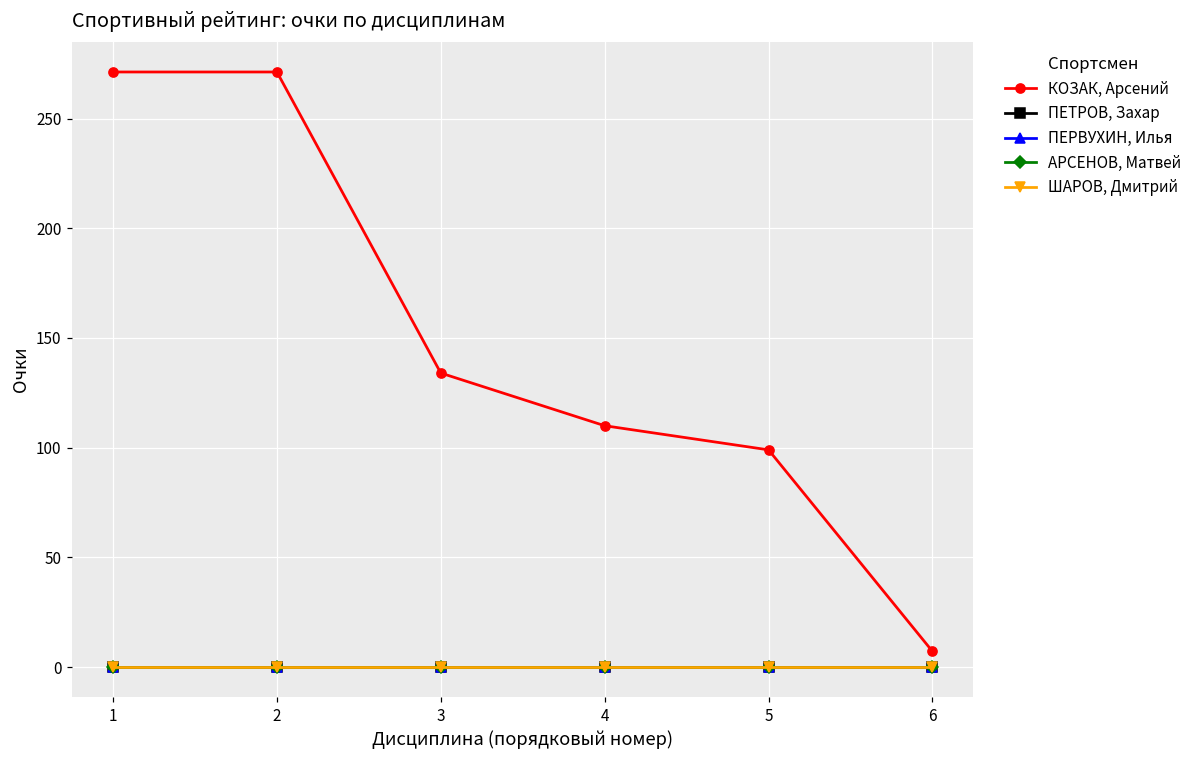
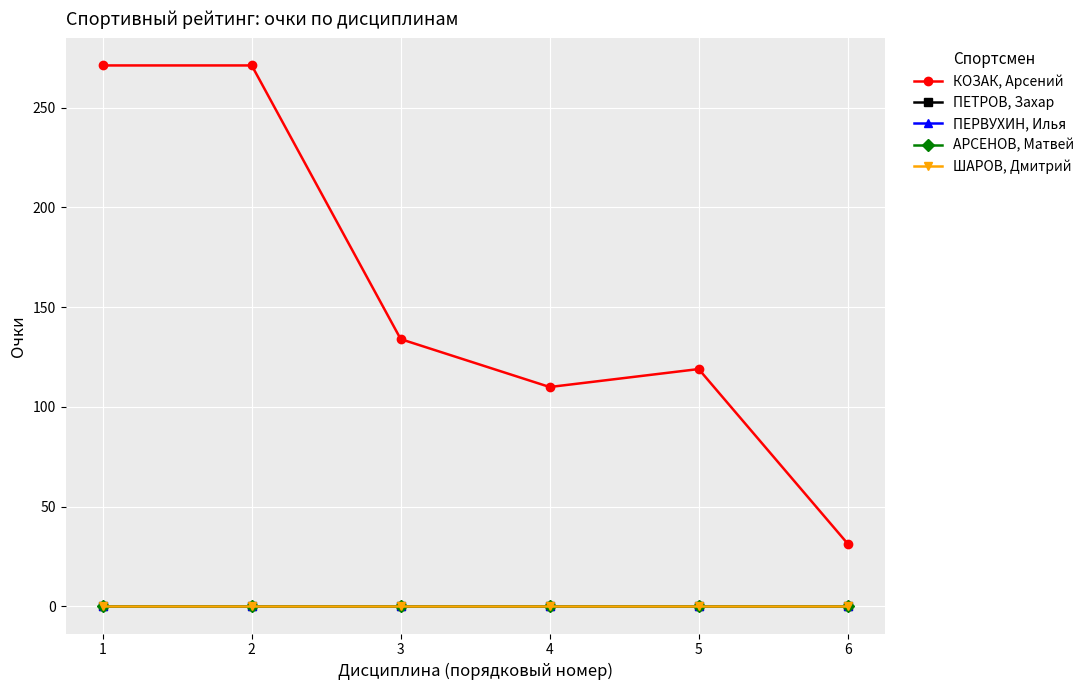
КОЗАК, Арсений, 5: 99 -> 119
КОЗАК, Арсений, 6: 7 -> 32
